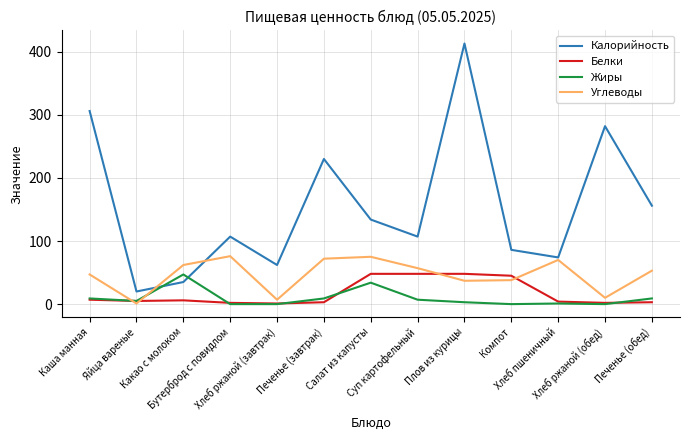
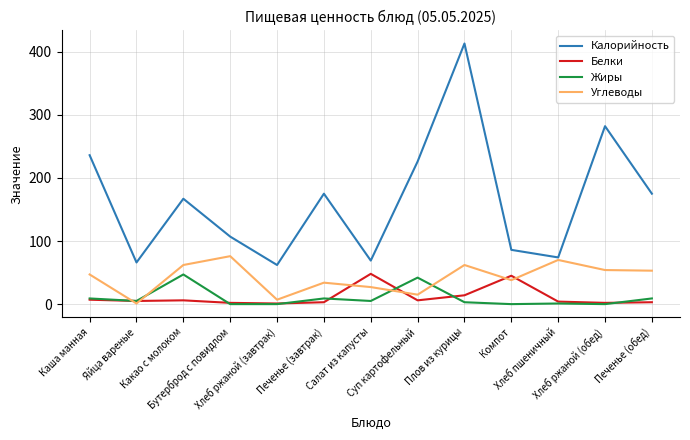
Калорийность, Каша манная: 310 -> 240
Калорийность, Яйца вареные: 20 -> 70
Калорийность, Какао с молоком: 40 -> 170
Калорийность, Печенье (завтрак): 230 -> 180
Углеводы, Печенье (завтрак): 70 -> 30
Калорийность, Салат из капусты: 130 -> 70
Жиры, Салат из капусты: 30 -> 10
Углеводы, Салат из капусты: 80 -> 30
Калорийность, Суп картофельный: 110 -> 230
Белки, Суп картофельный: 50 -> 10
Жиры, Суп картофельный: 10 -> 40
Углеводы, Суп картофельный: 60 -> 20
Белки, Плов из курицы: 50 -> 10
Углеводы, Плов из курицы: 40 -> 60
Углеводы, Хлеб ржаной (обед): 10 -> 50
Калорийность, Печенье (обед): 160 -> 180
